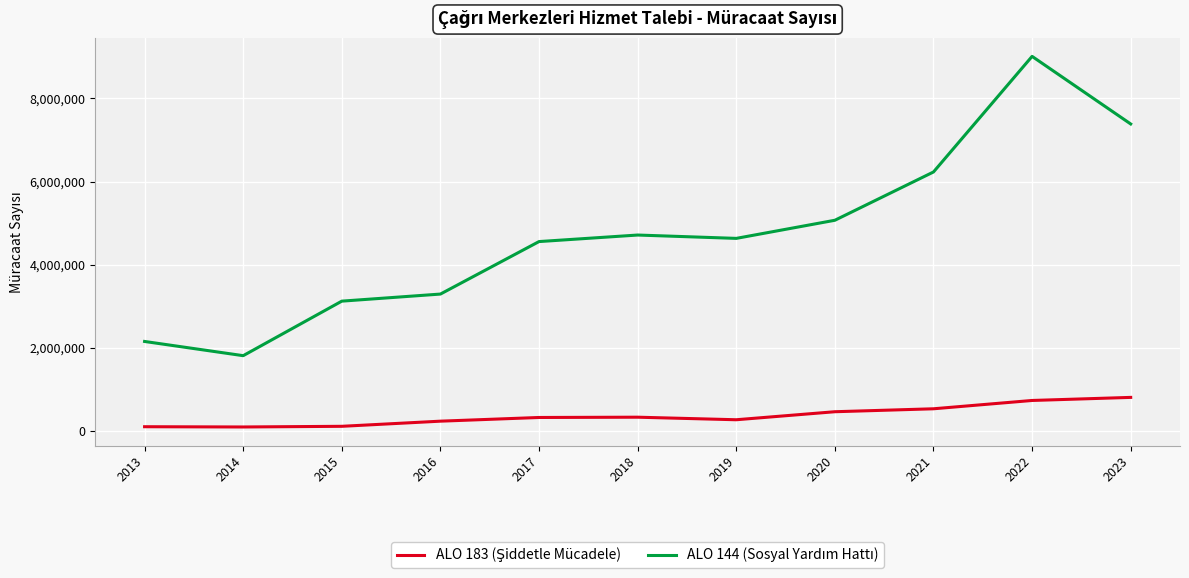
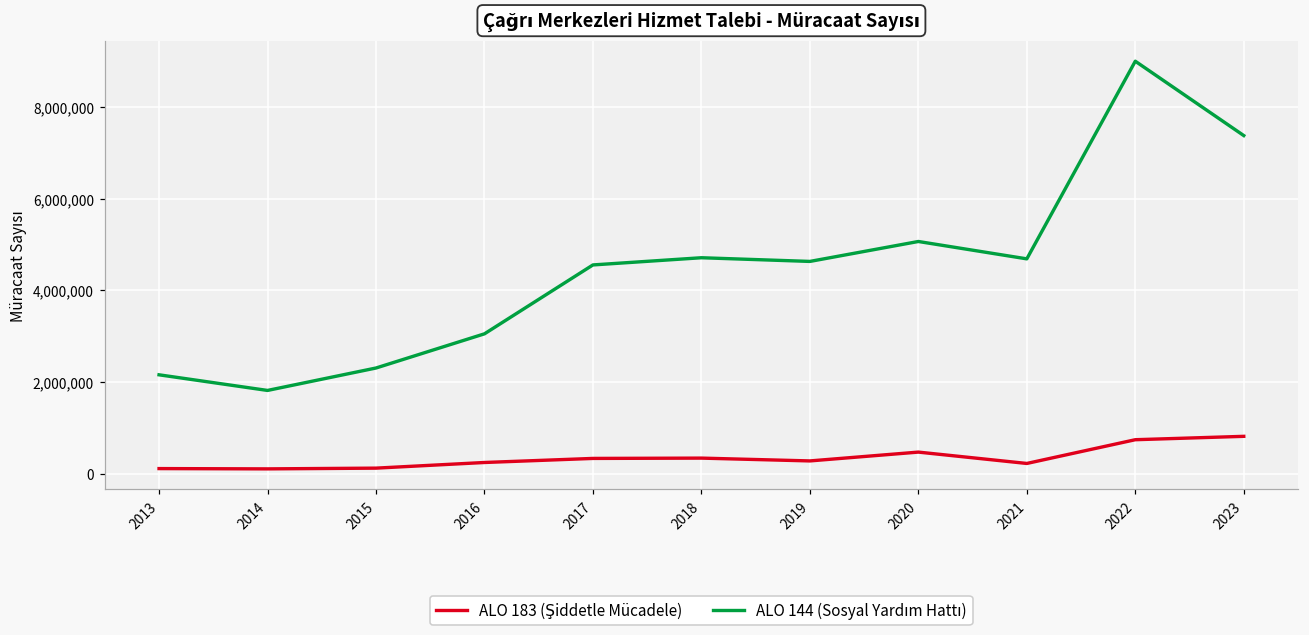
ALO 144 (Sosyal Yardım Hattı), 2015: 3,100,000 -> 2,300,000
ALO 144 (Sosyal Yardım Hattı), 2016: 3,300,000 -> 3,100,000
ALO 183 (Şiddetle Mücadele), 2021: 500,000 -> 200,000
ALO 144 (Sosyal Yardım Hattı), 2021: 6,200,000 -> 4,700,000
